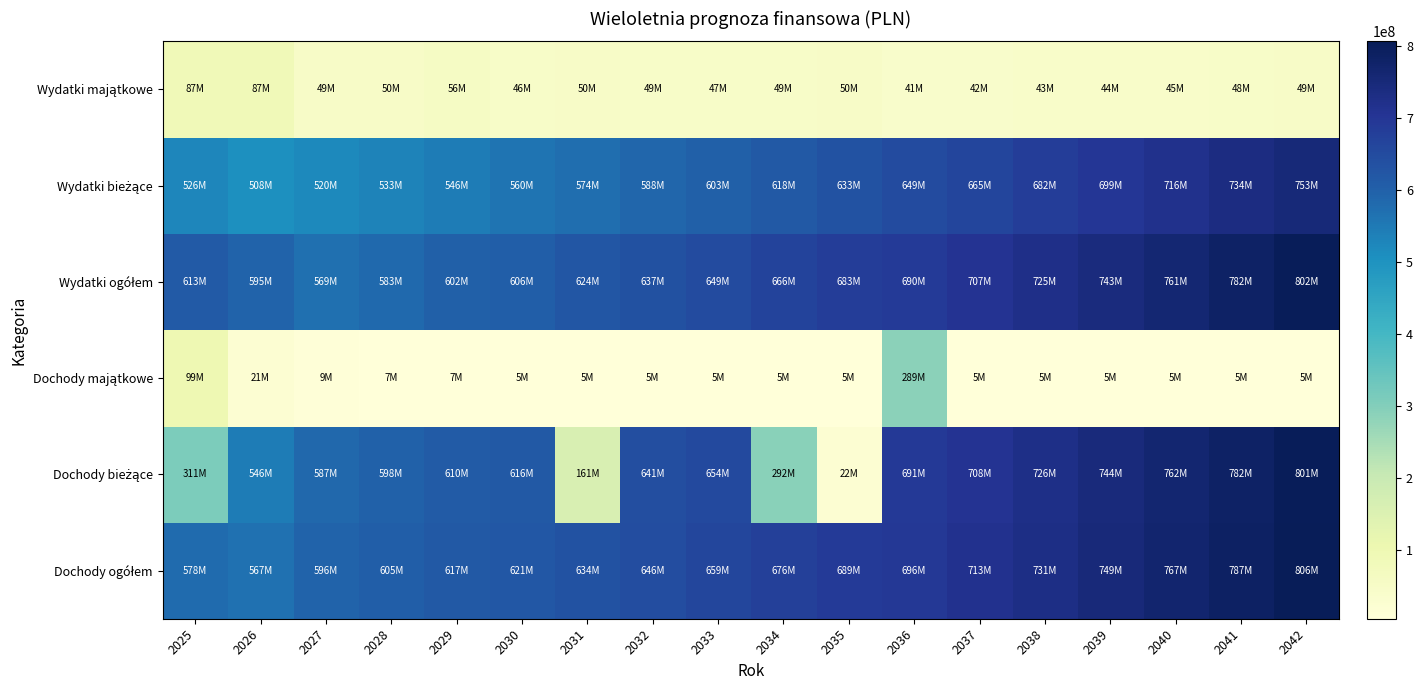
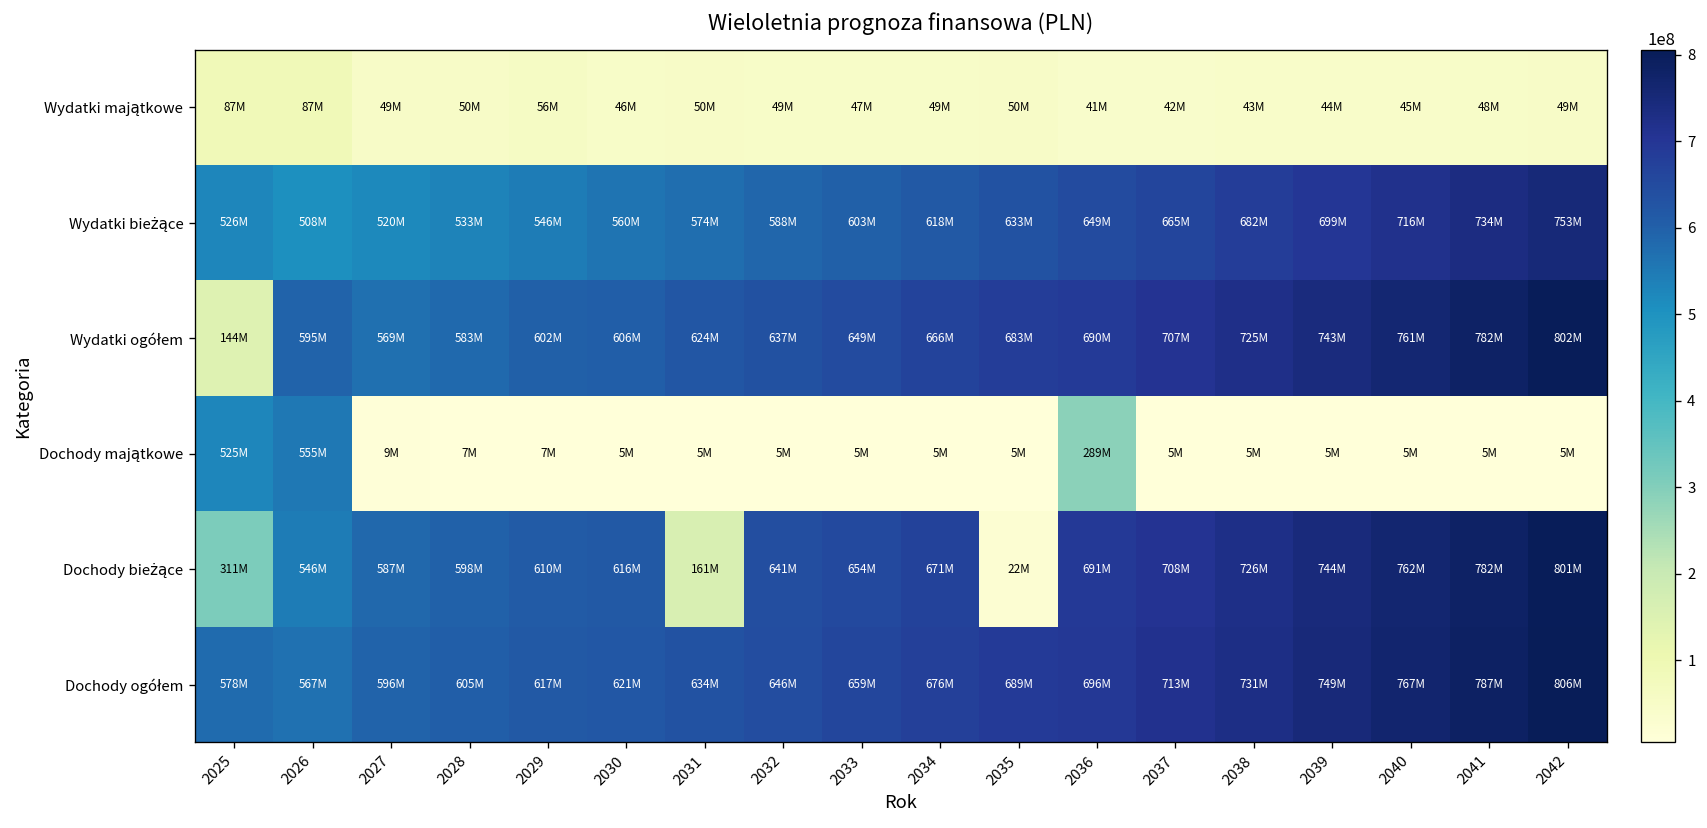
Wydatki ogółem, 2025: 613M -> 144M
Dochody majątkowe, 2025: 99M -> 525M
Dochody majątkowe, 2026: 21M -> 555M
Dochody bieżące, 2034: 292M -> 671M
